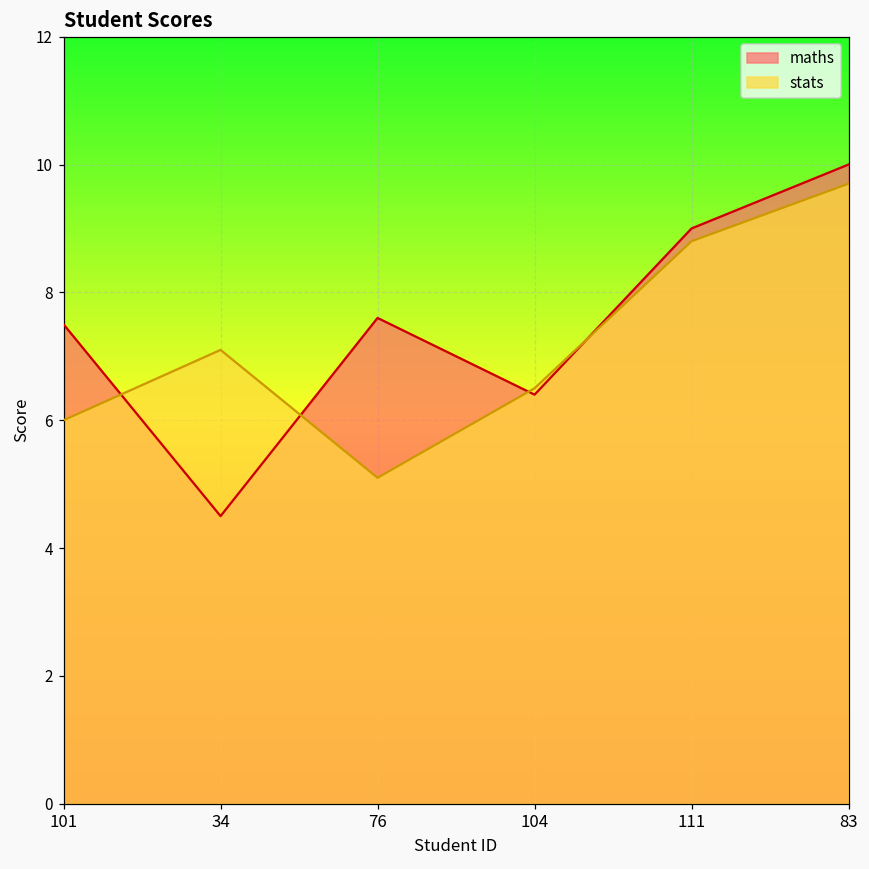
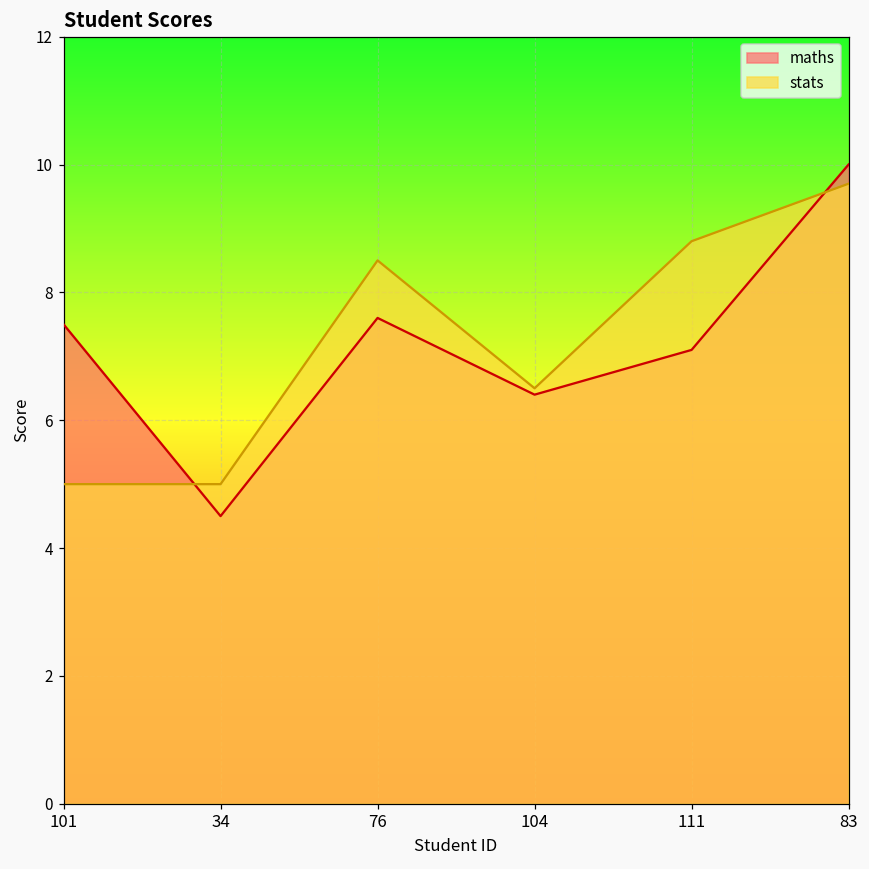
stats, 101: 6 -> 5
stats, 34: 7.1 -> 5.0
stats, 76: 5.1 -> 8.5
maths, 111: 9.0 -> 7.1
